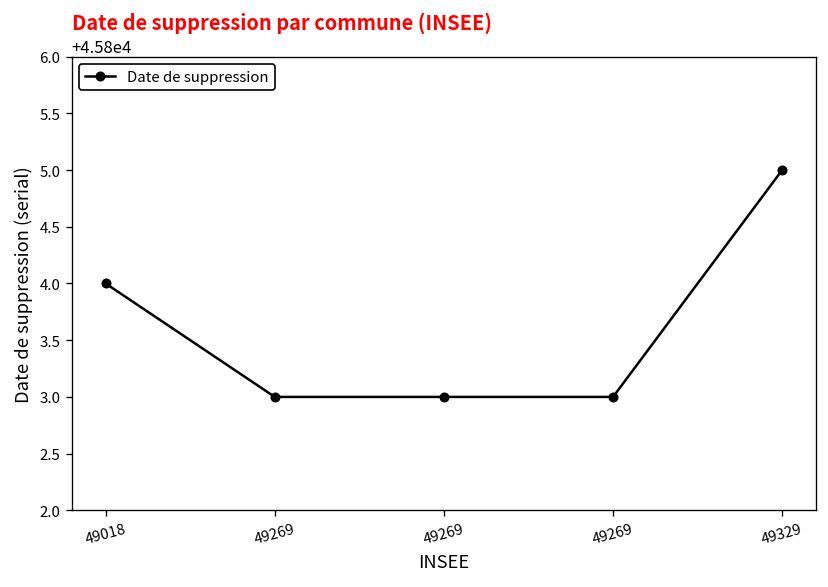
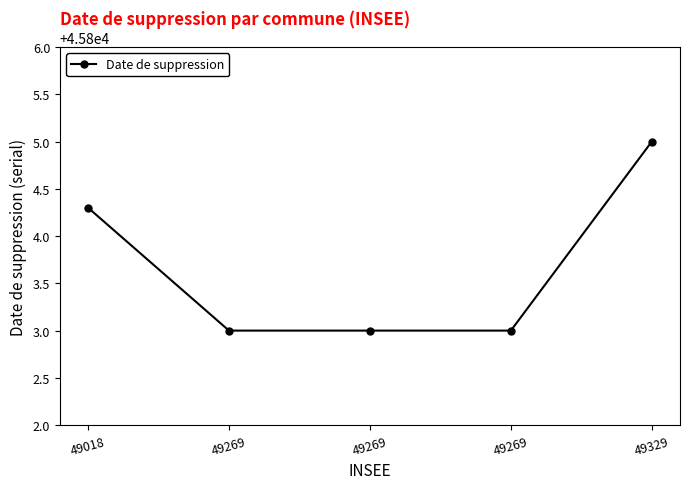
49018: 45804.0 -> 45804.3
